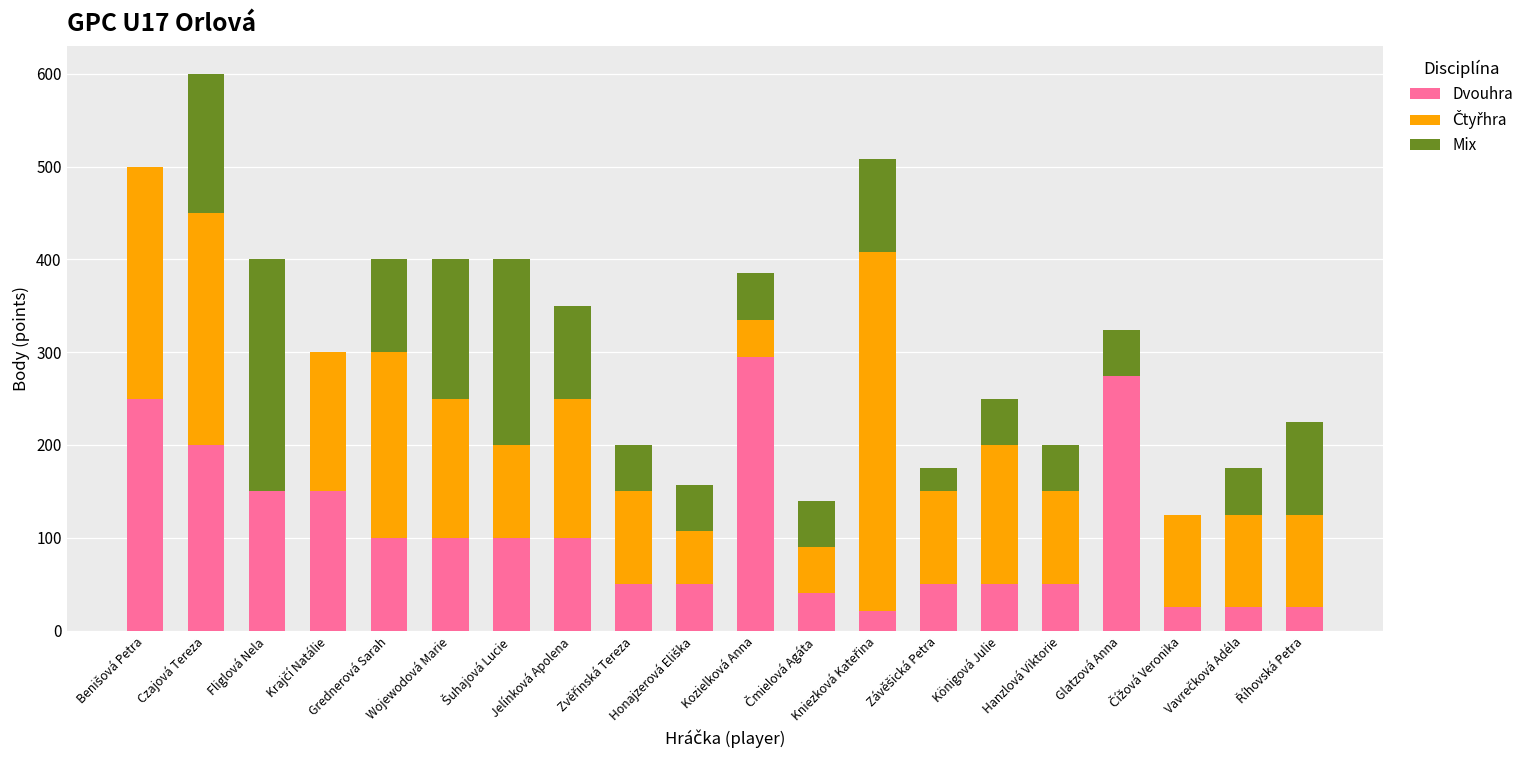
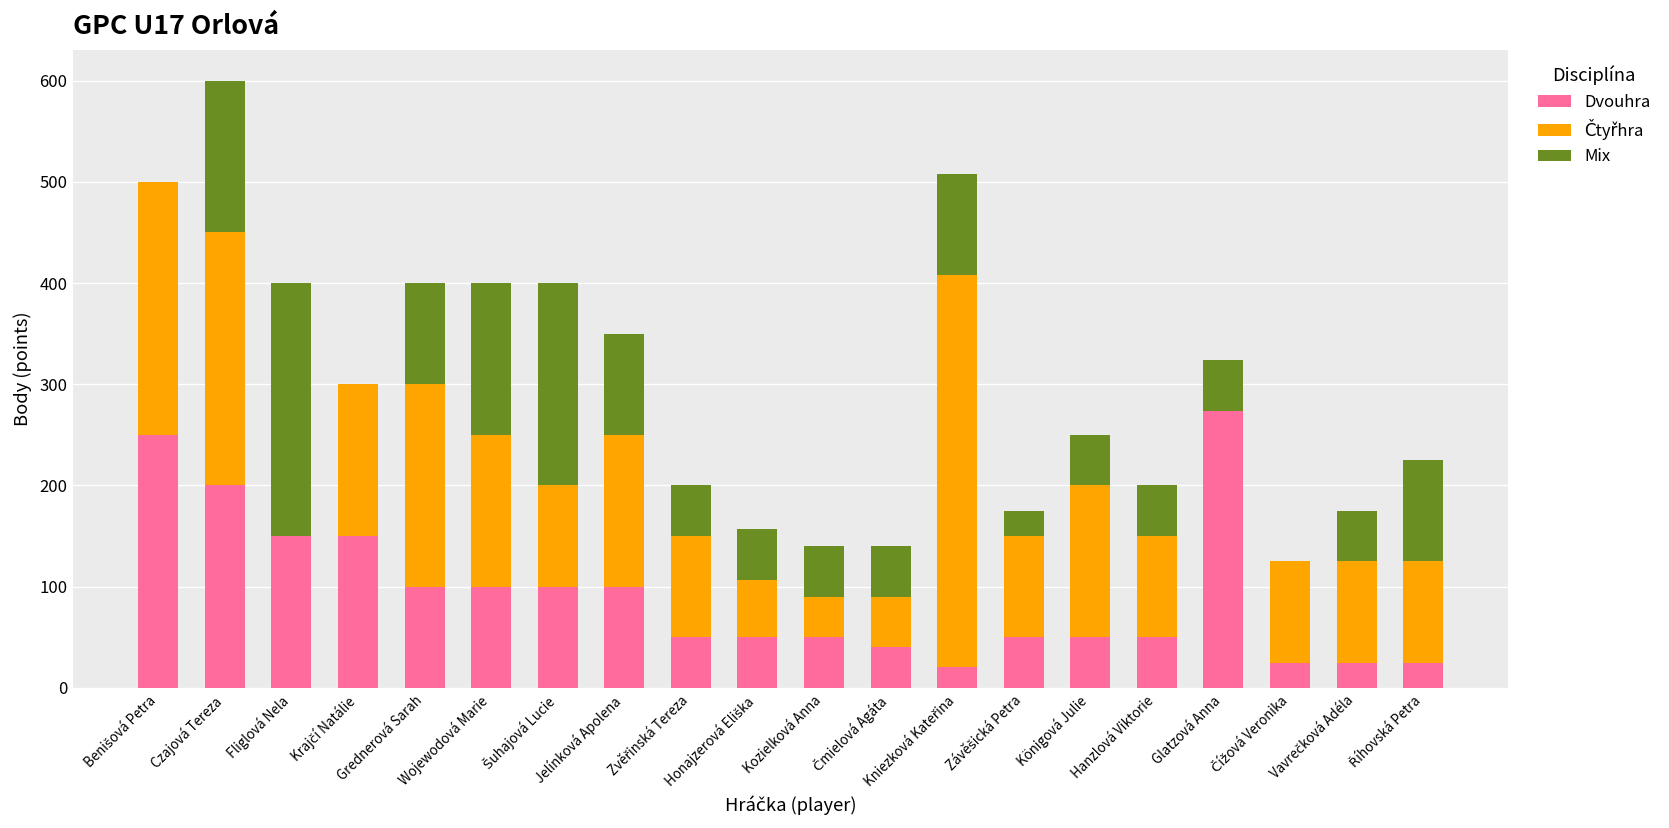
Dvouhra, Kozielková Anna: 300 -> 50
